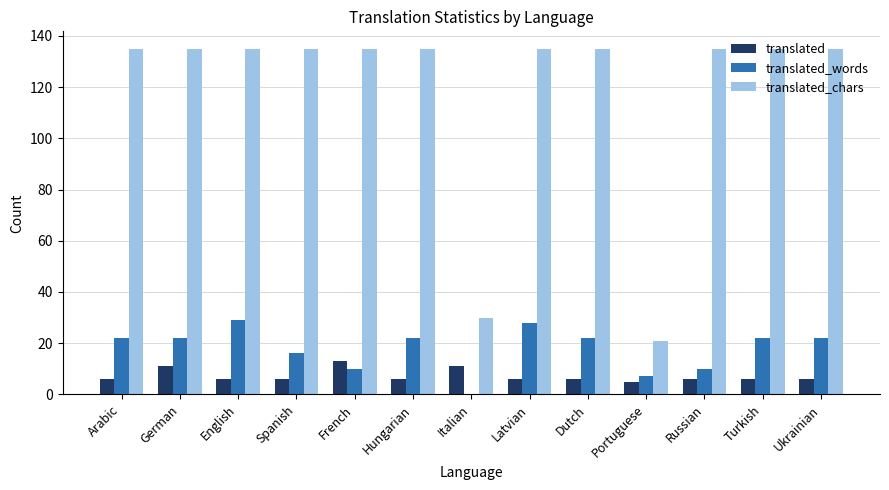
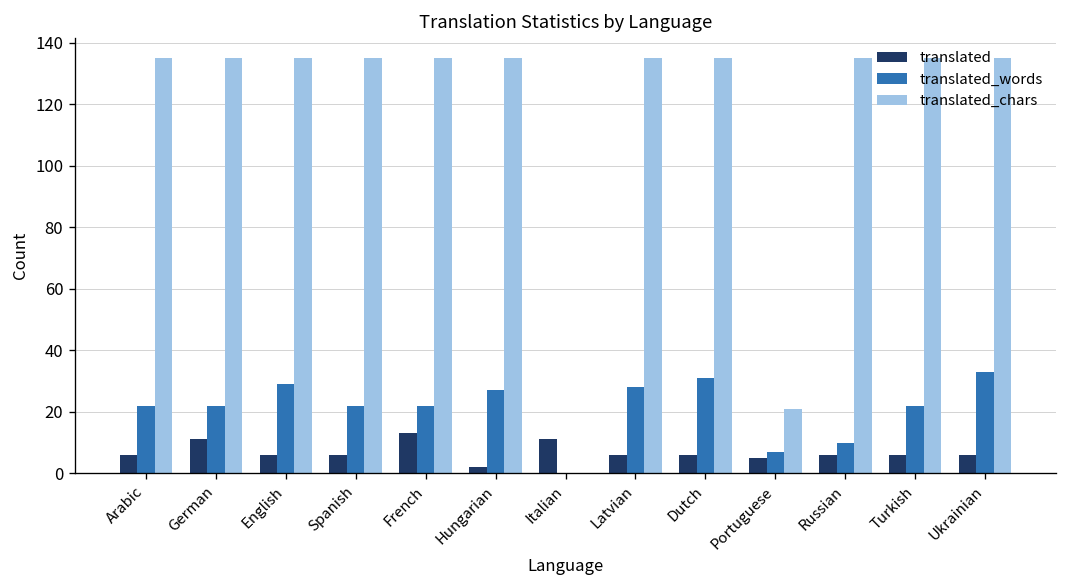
translated_words, Spanish: 16 -> 22
translated_words, French: 10 -> 22
translated, Hungarian: 6 -> 2
translated_words, Hungarian: 22 -> 27
translated_chars, Italian: 30 -> 0
translated_words, Dutch: 22 -> 31
translated_words, Ukrainian: 22 -> 33
